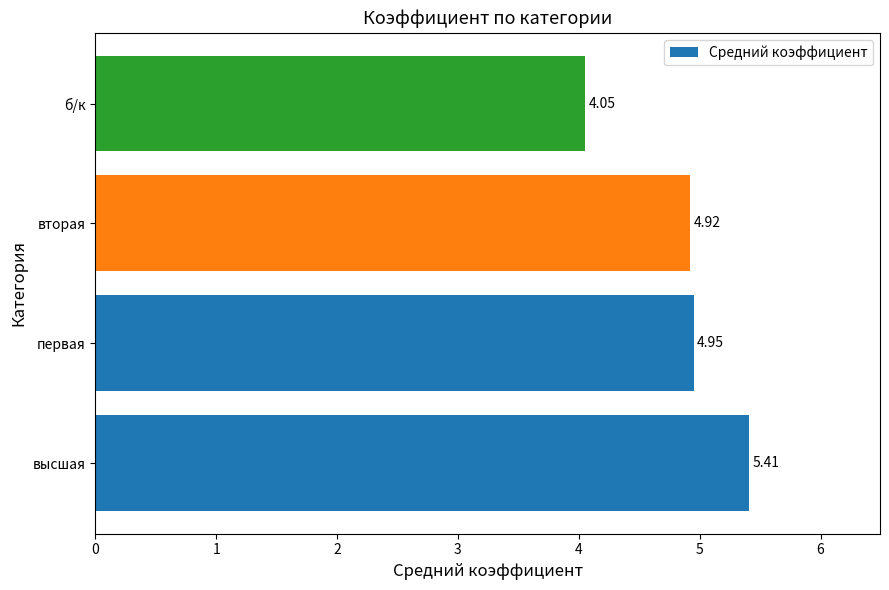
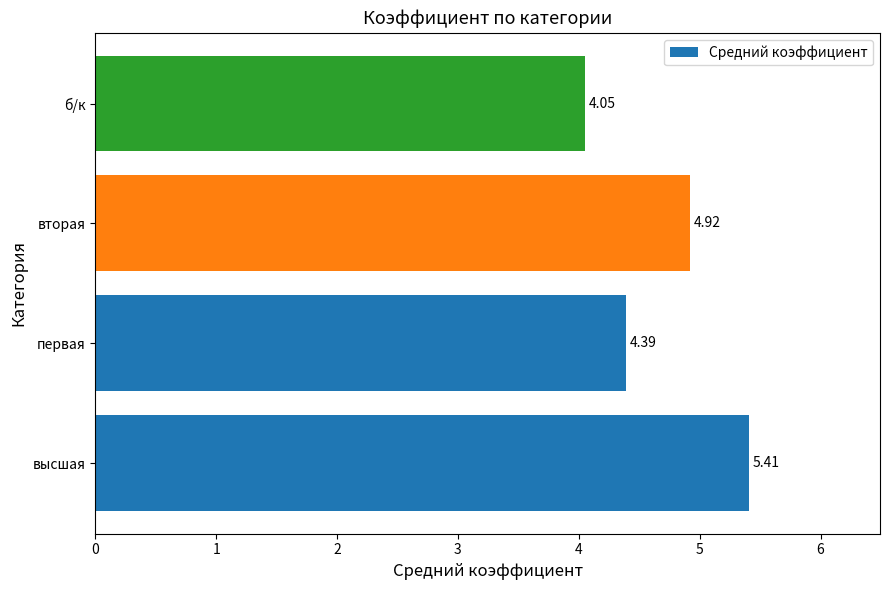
первая: 4.95 -> 4.39
